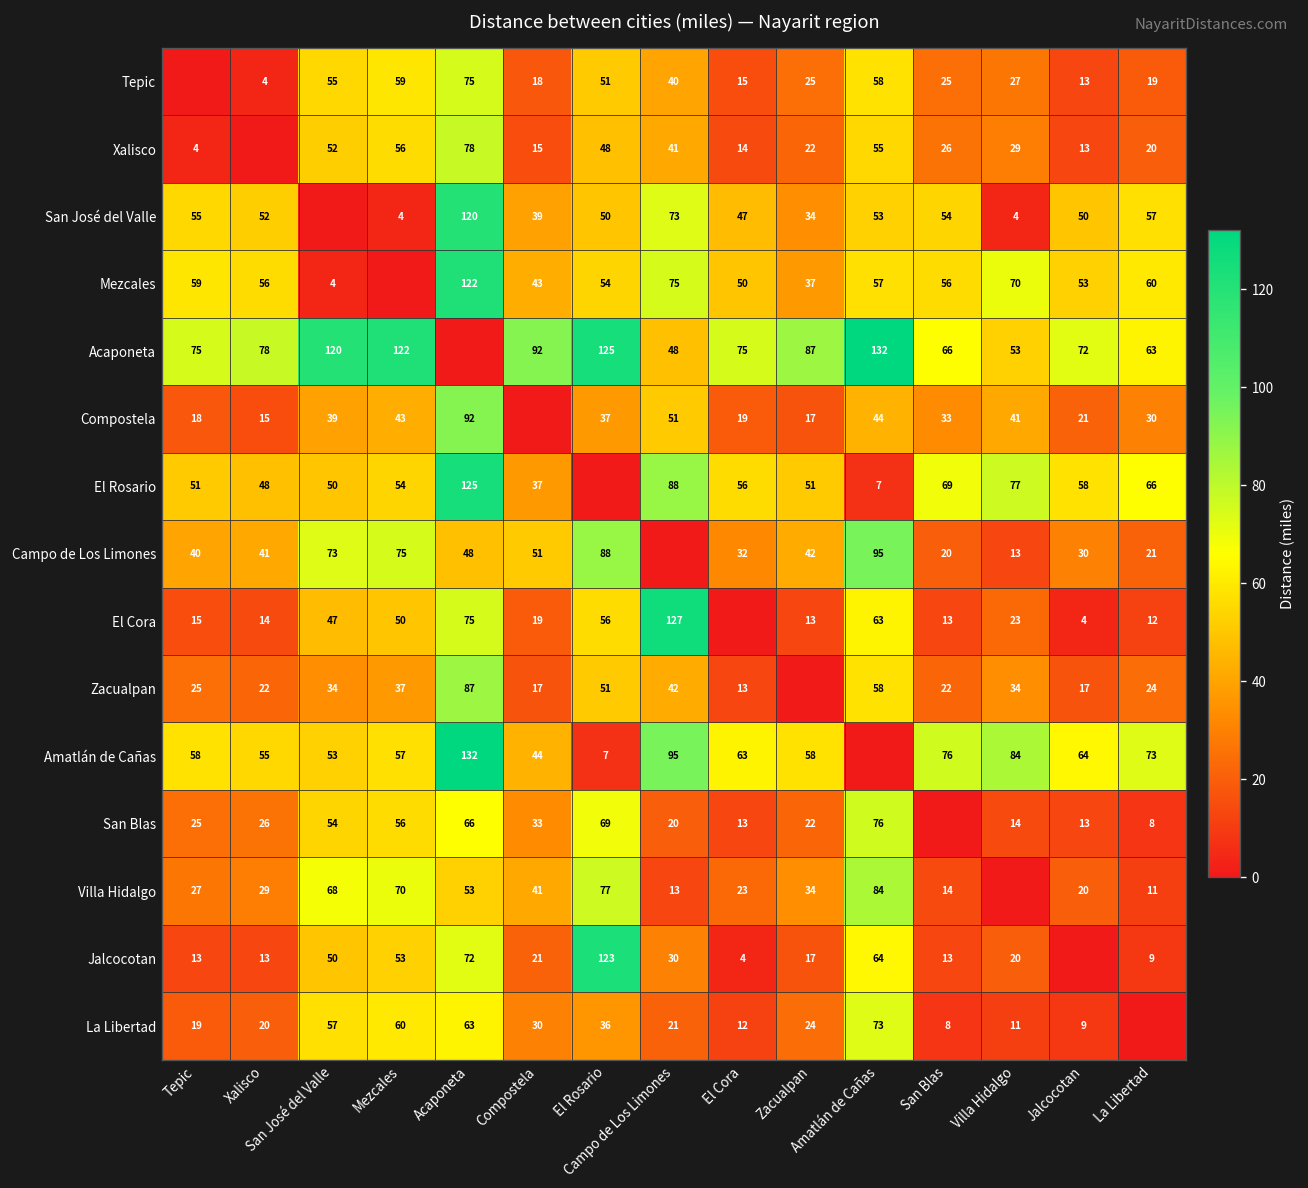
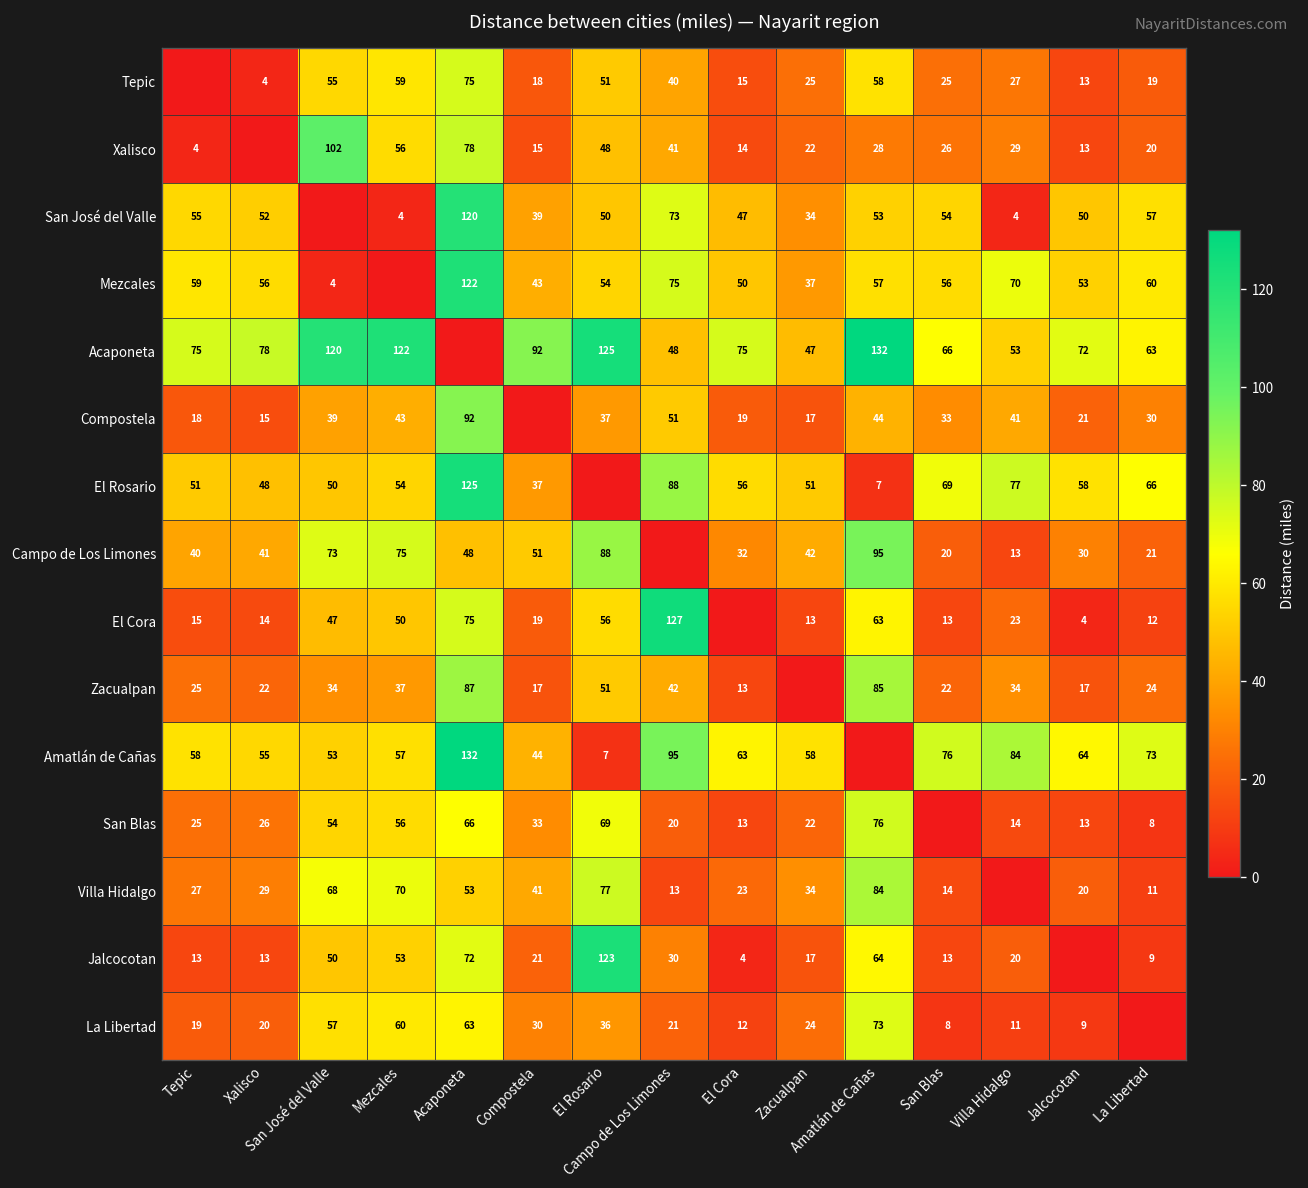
Xalisco, San José del Valle: 52 -> 102
Xalisco, Amatlán de Cañas: 55 -> 28
Acaponeta, Zacualpan: 87 -> 47
Zacualpan, Amatlán de Cañas: 58 -> 85
